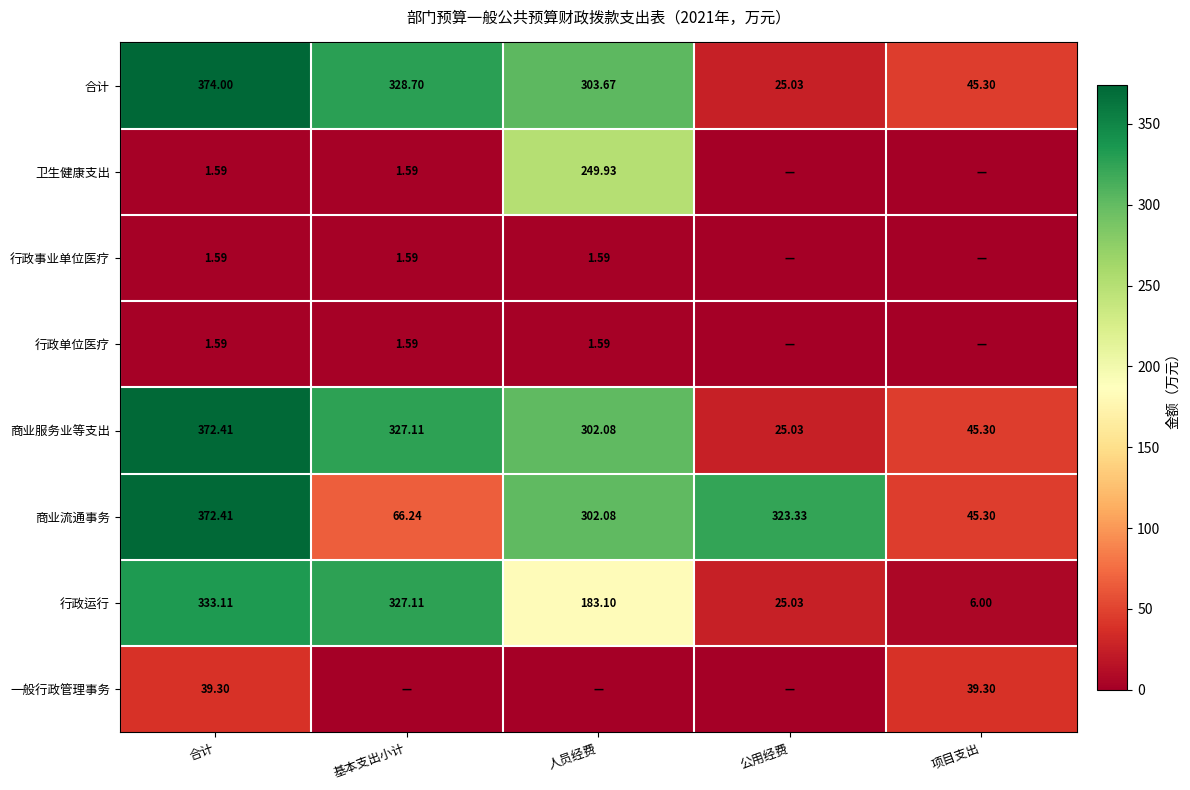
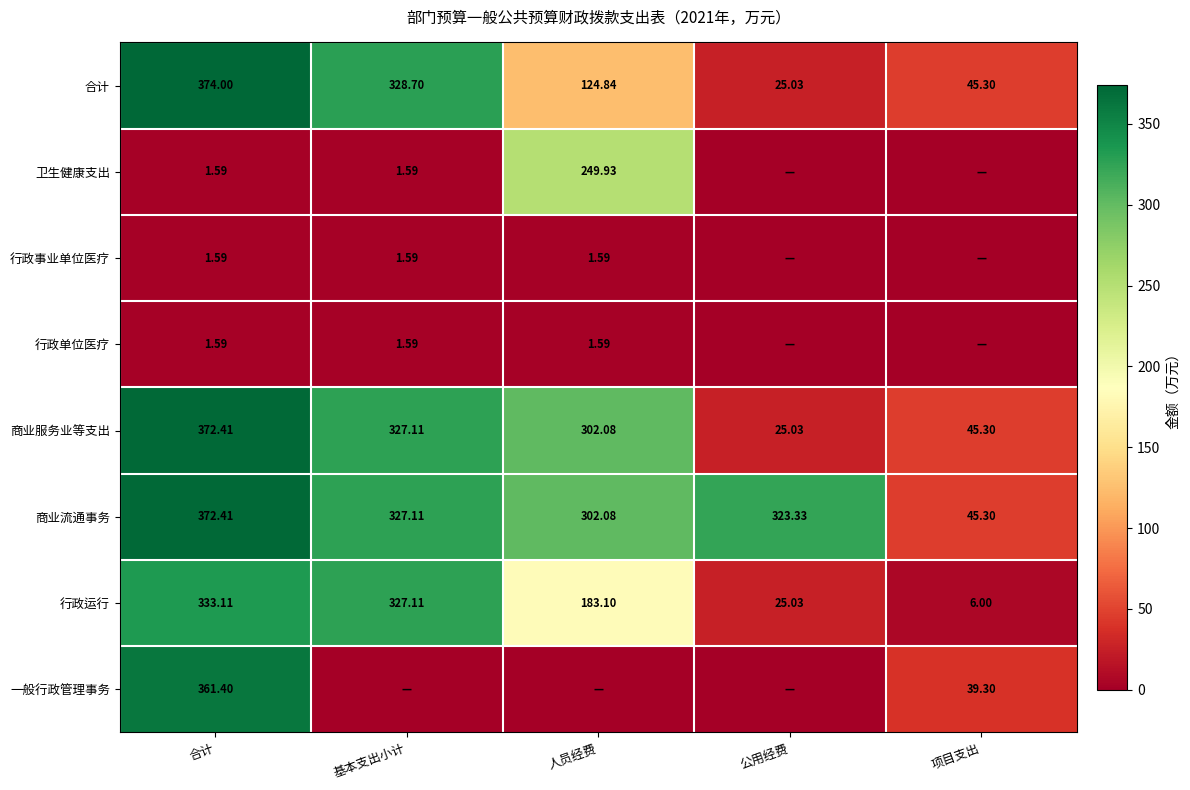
合计, 人员经费: 303.67 -> 124.84
商业流通事务, 基本支出小计: 66.24 -> 327.11
一般行政管理事务, 合计: 39.30 -> 361.40
